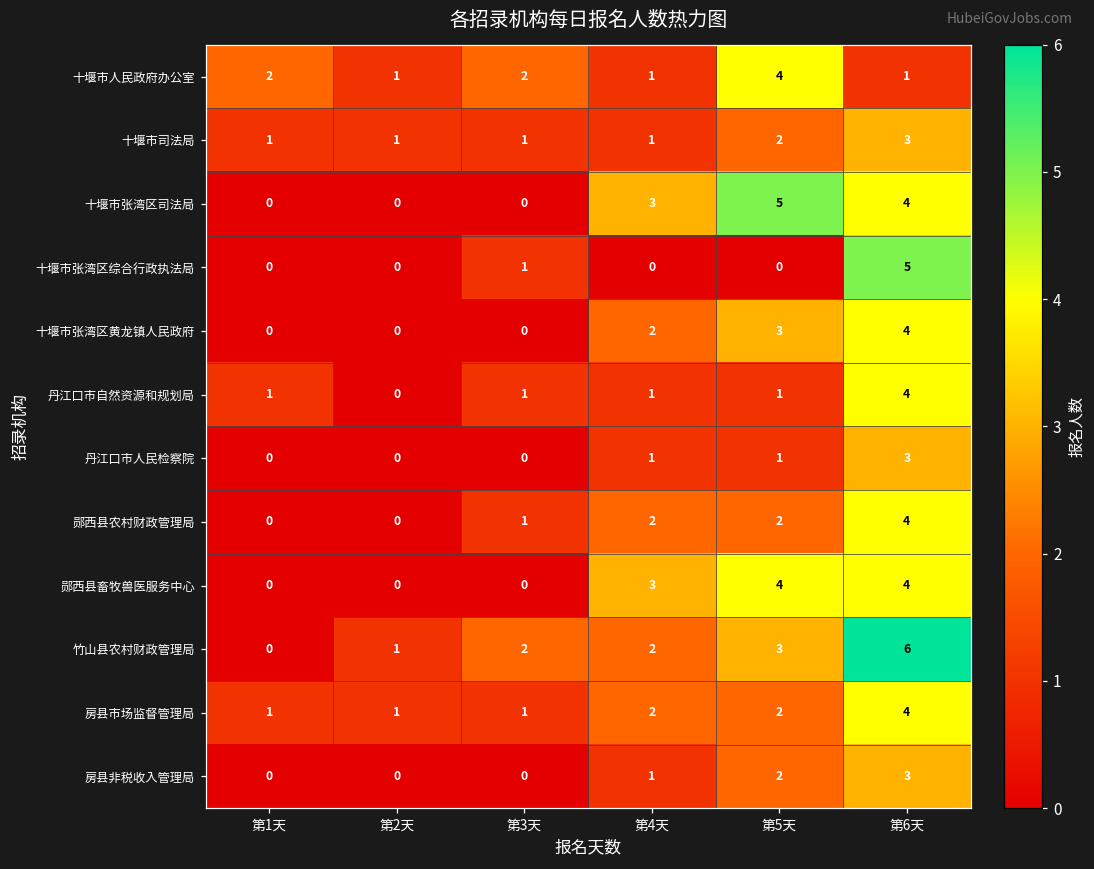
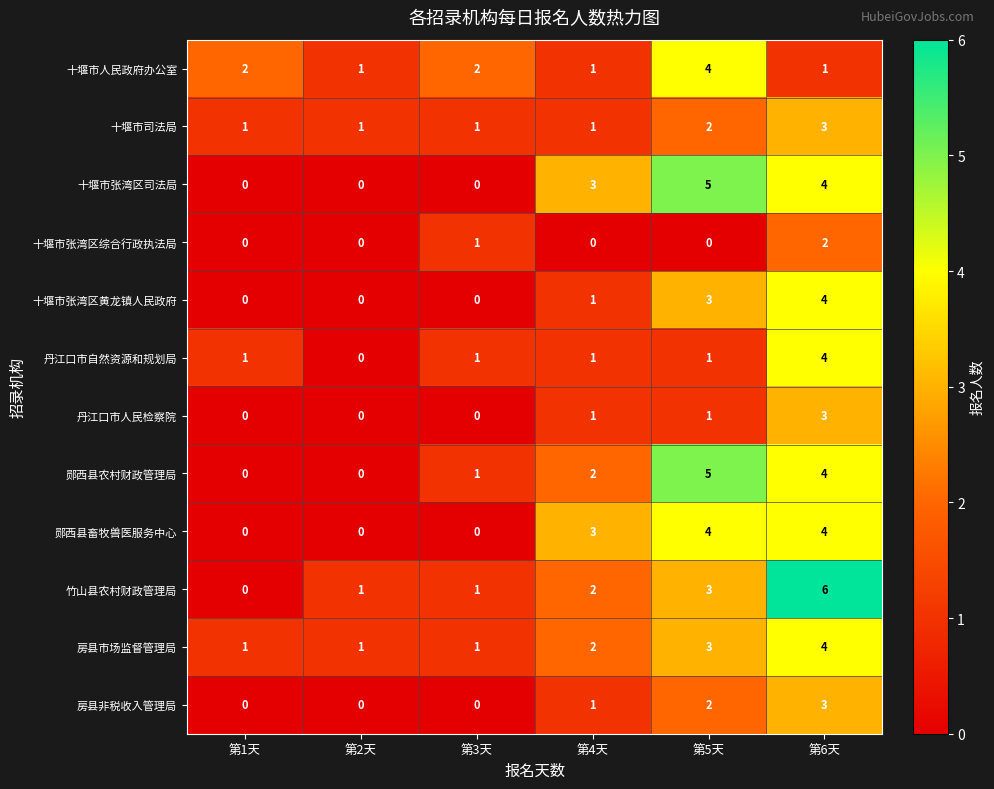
十堰市张湾区综合行政执法局, 第6天: 5 -> 2
十堰市张湾区黄龙镇人民政府, 第4天: 2 -> 1
郧西县农村财政管理局, 第5天: 2 -> 5
竹山县农村财政管理局, 第3天: 2 -> 1
房县市场监督管理局, 第5天: 2 -> 3
